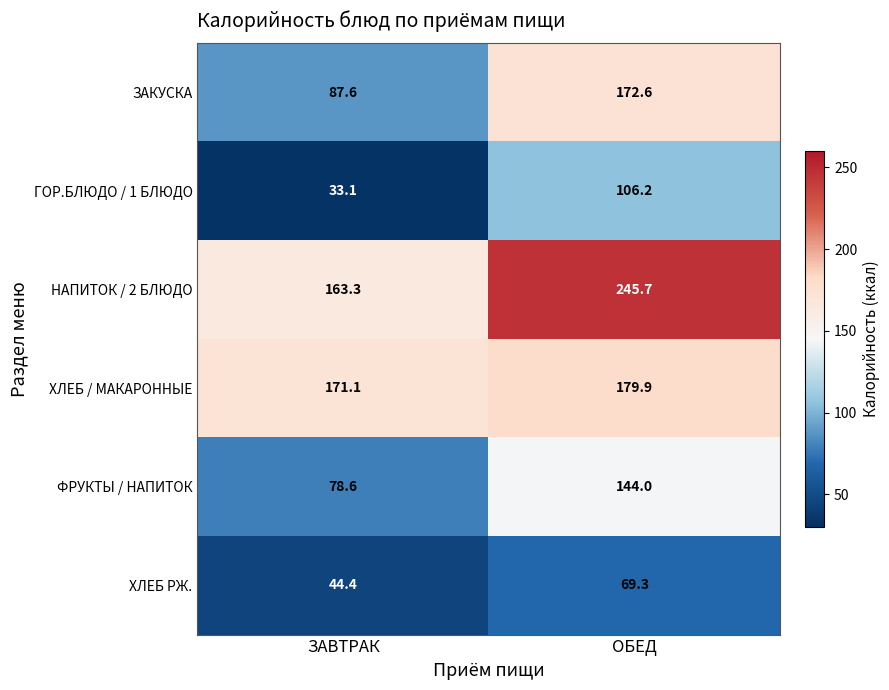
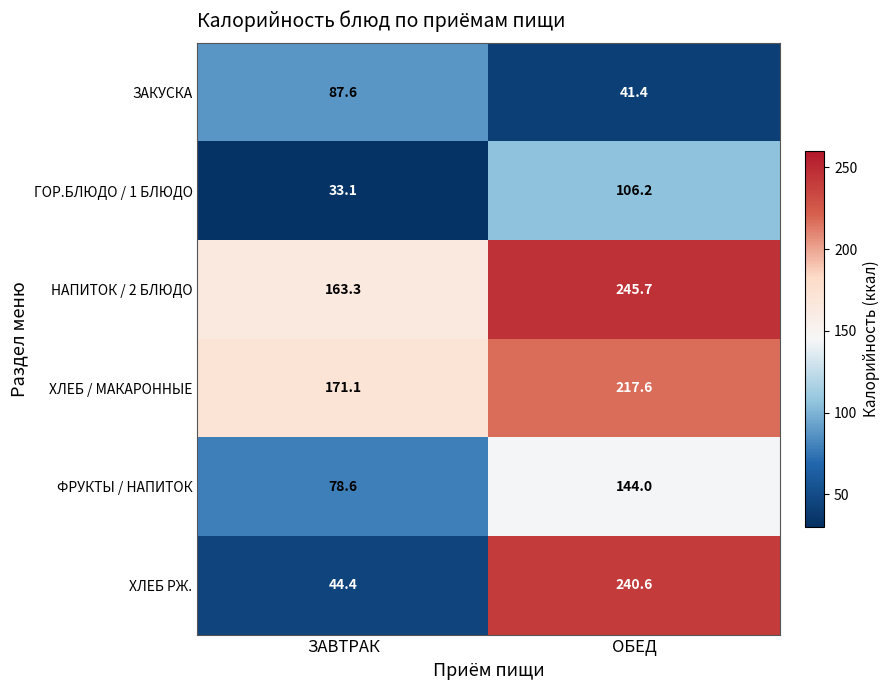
ЗАКУСКА, ОБЕД: 172.6 -> 41.4
ХЛЕБ / МАКАРОННЫЕ, ОБЕД: 179.9 -> 217.6
ХЛЕБ РЖ., ОБЕД: 69.3 -> 240.6
